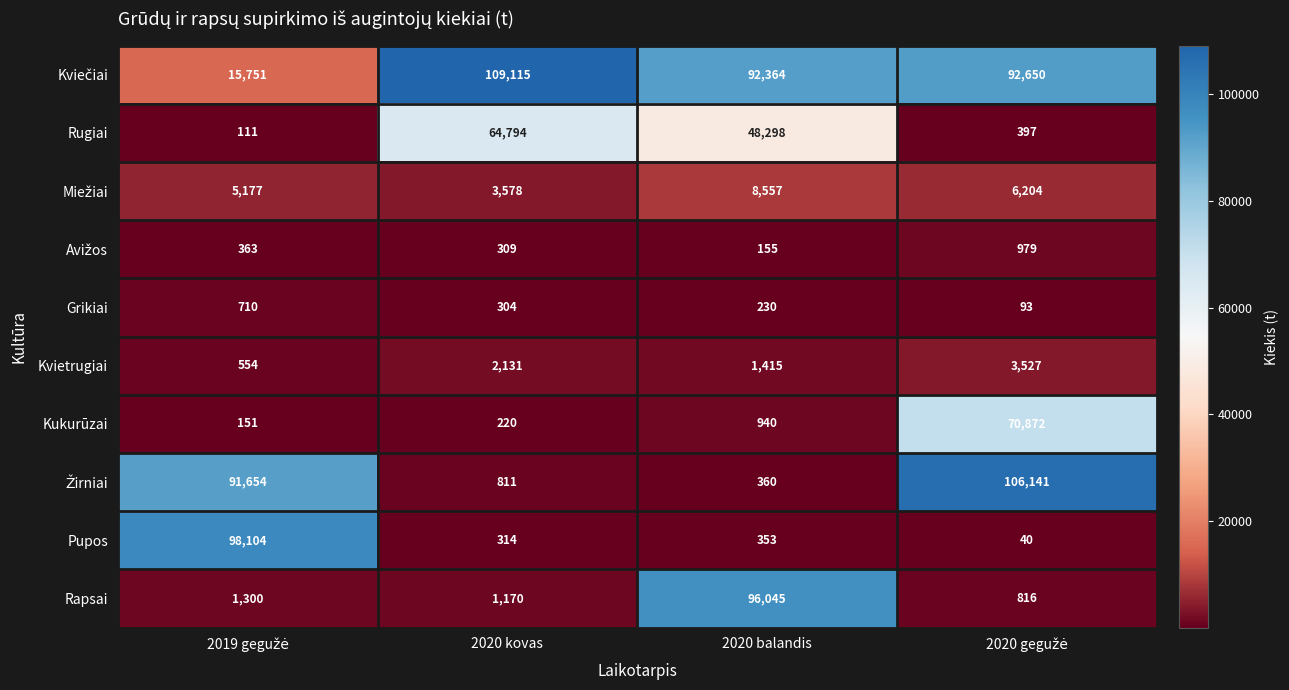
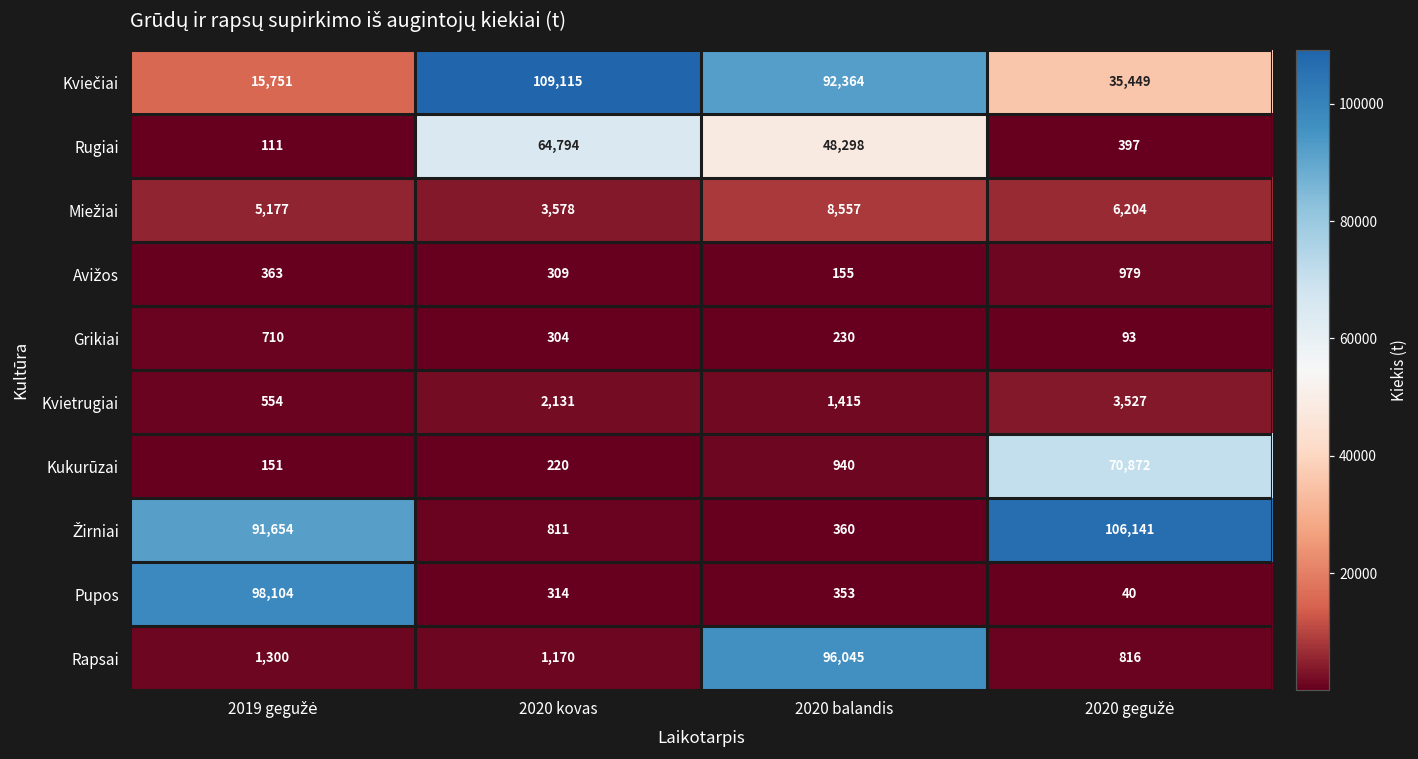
Kviečiai, 2020 gegužė: 92,650 -> 35,449
